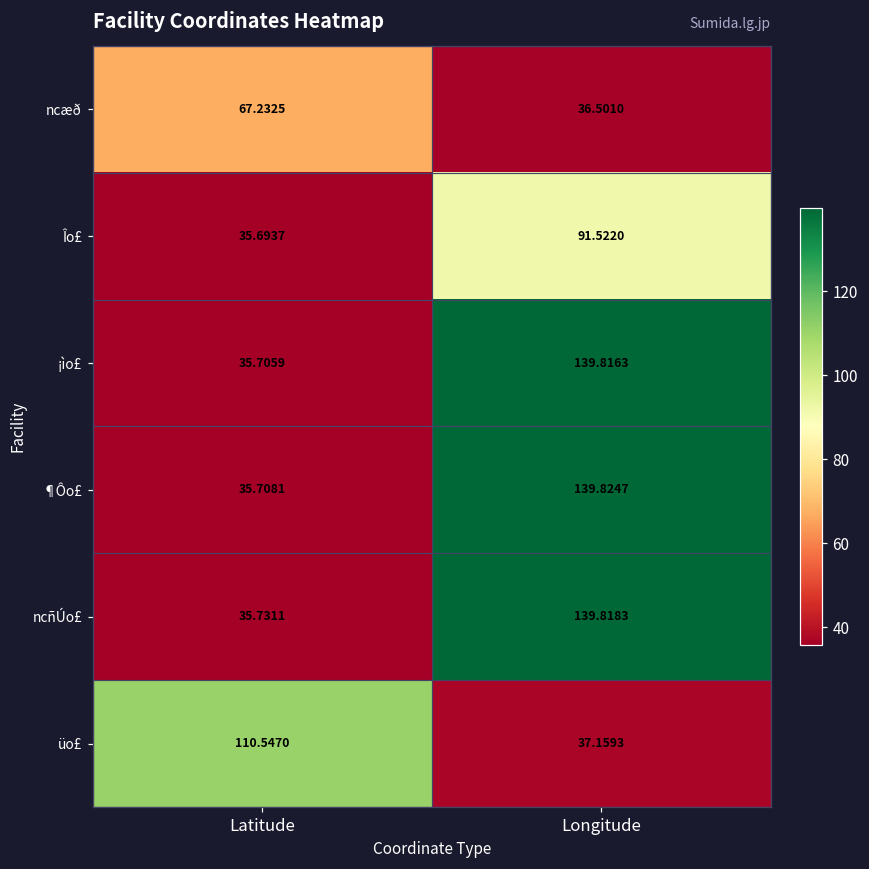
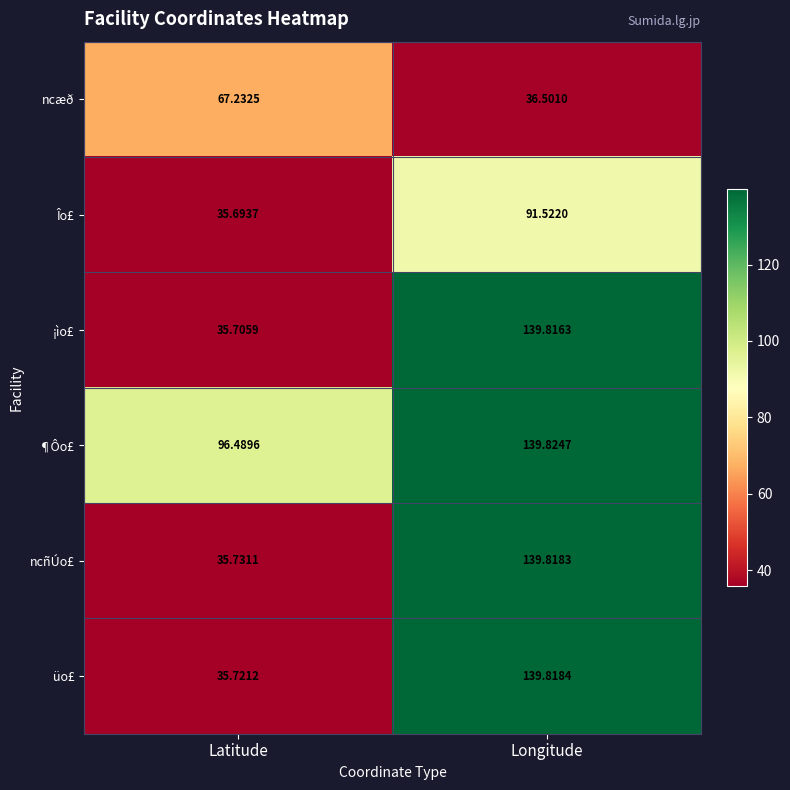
¶Ôo£, Latitude: 35.7081 -> 96.4896
üo£, Latitude: 110.5470 -> 35.7212
üo£, Longitude: 37.1593 -> 139.8184
